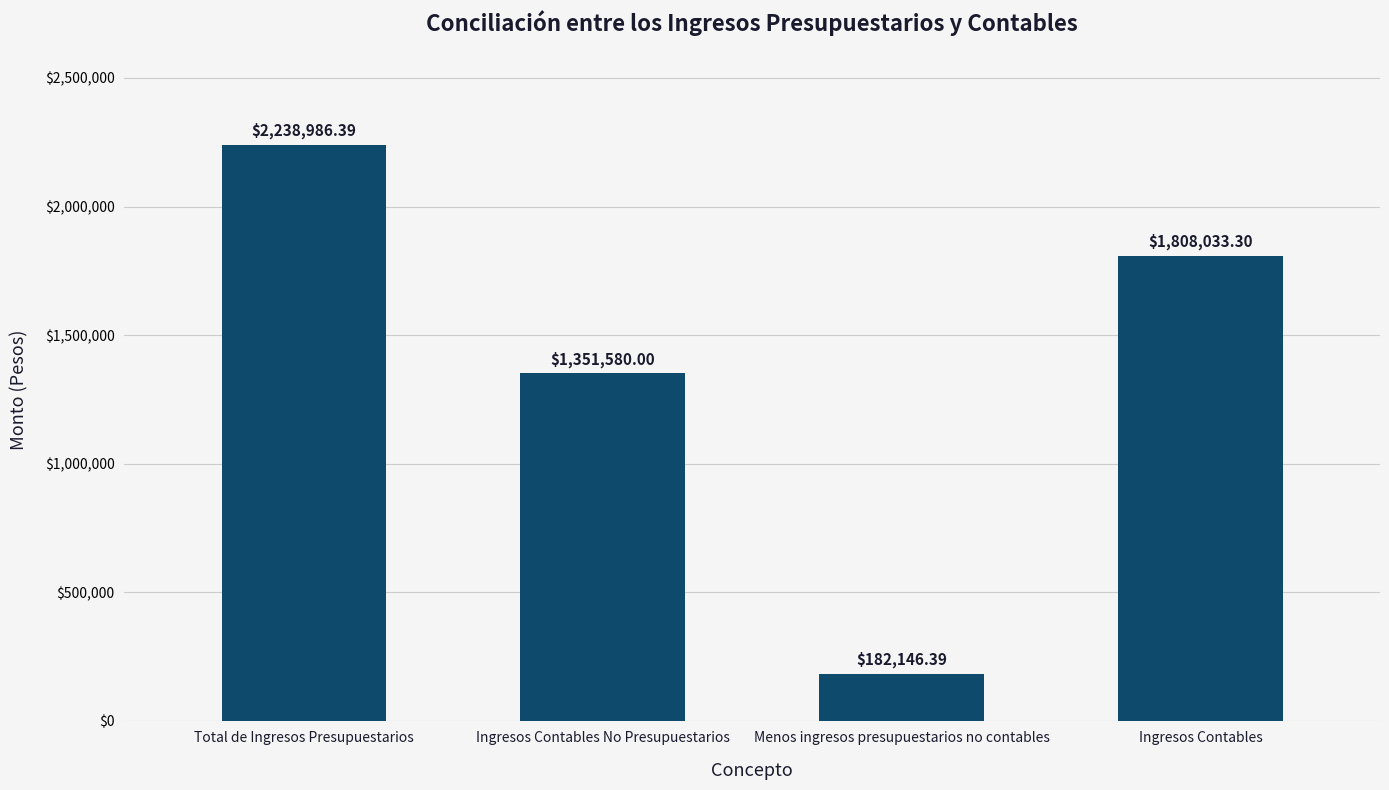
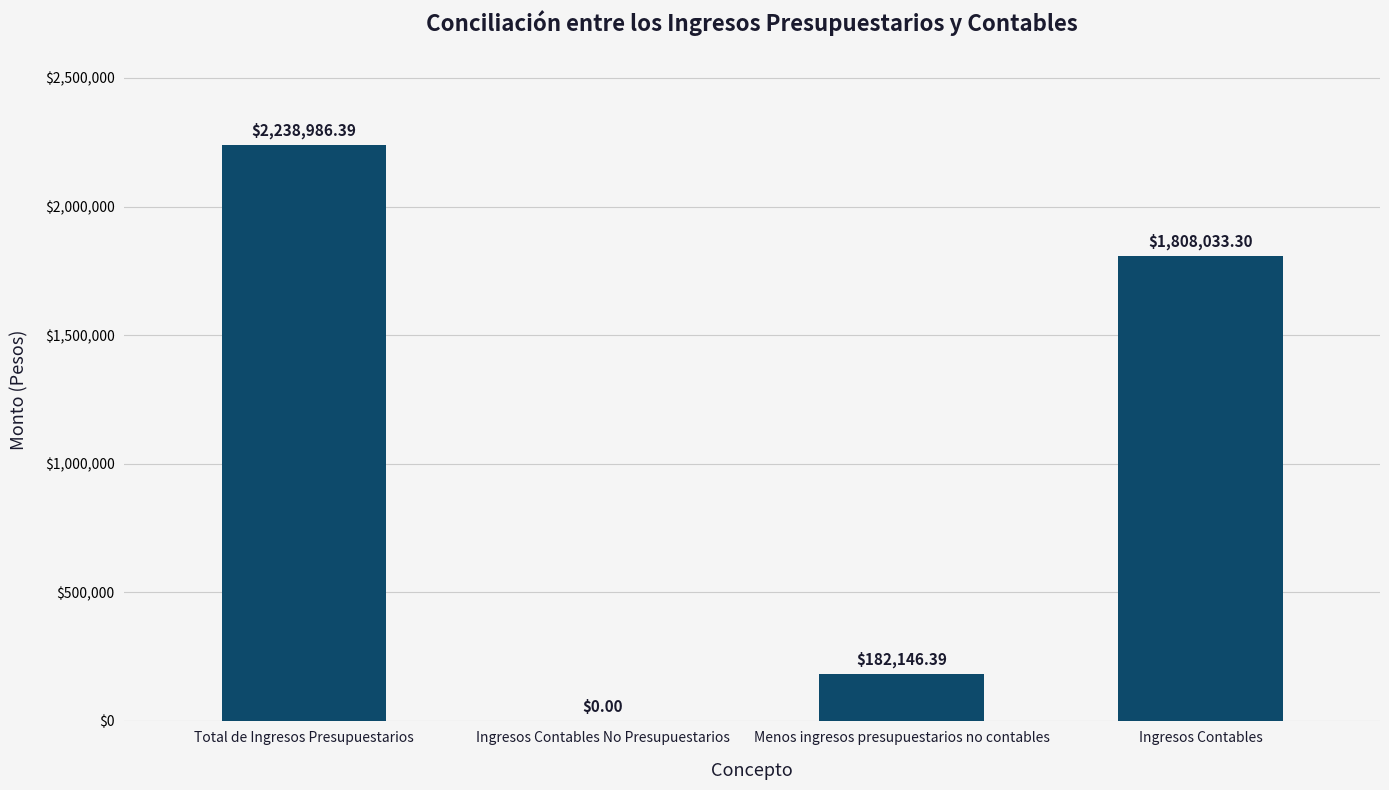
Ingresos Contables No Presupuestarios: $1,351,580.00 -> $0.00
